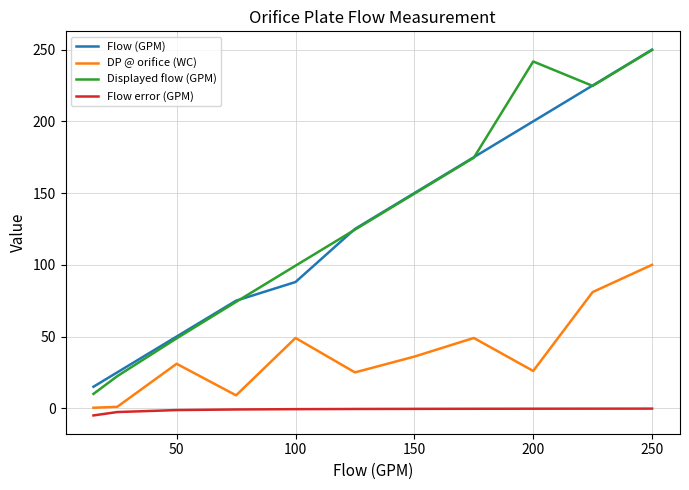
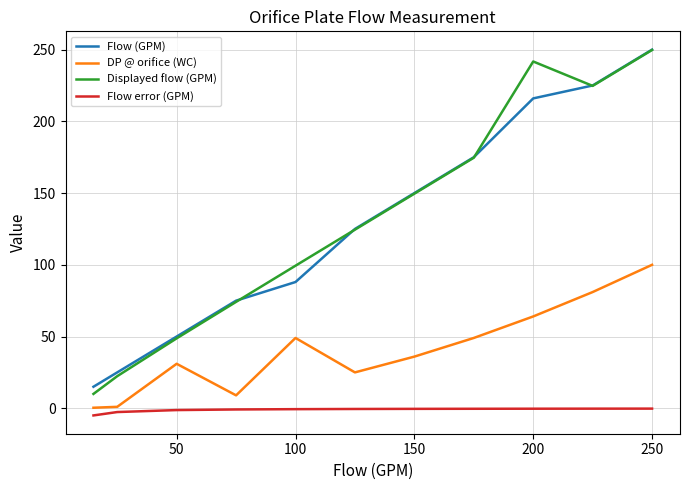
Flow (GPM), 200: 200 -> 216
DP @ orifice (WC), 200: 26 -> 64
